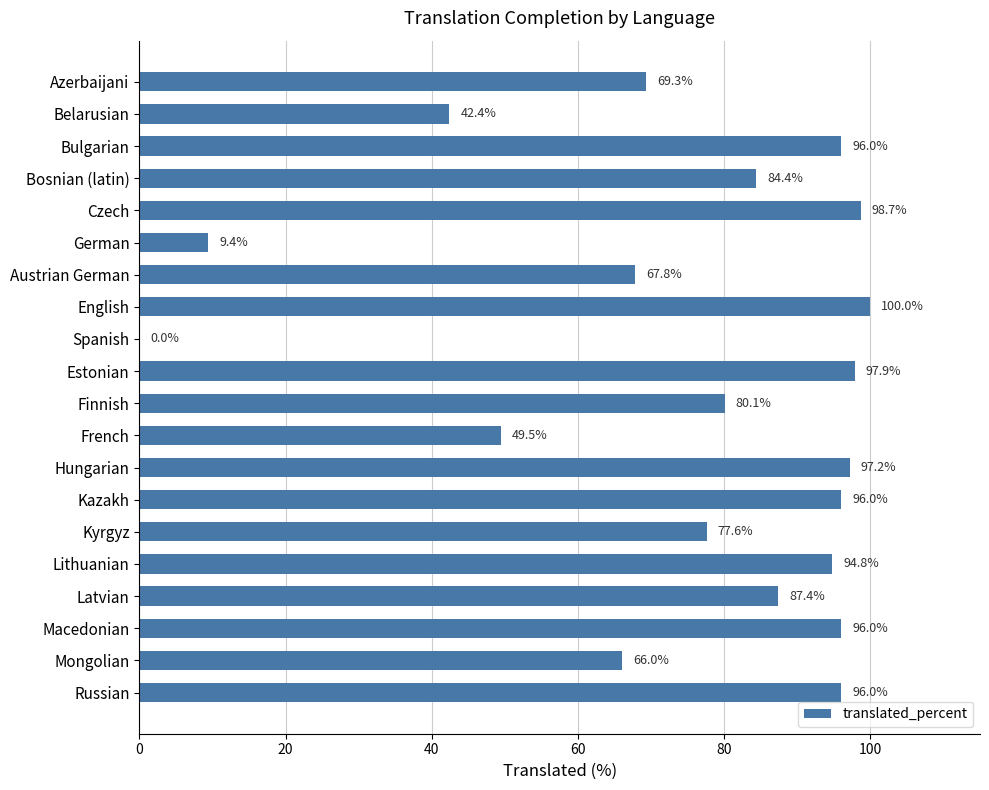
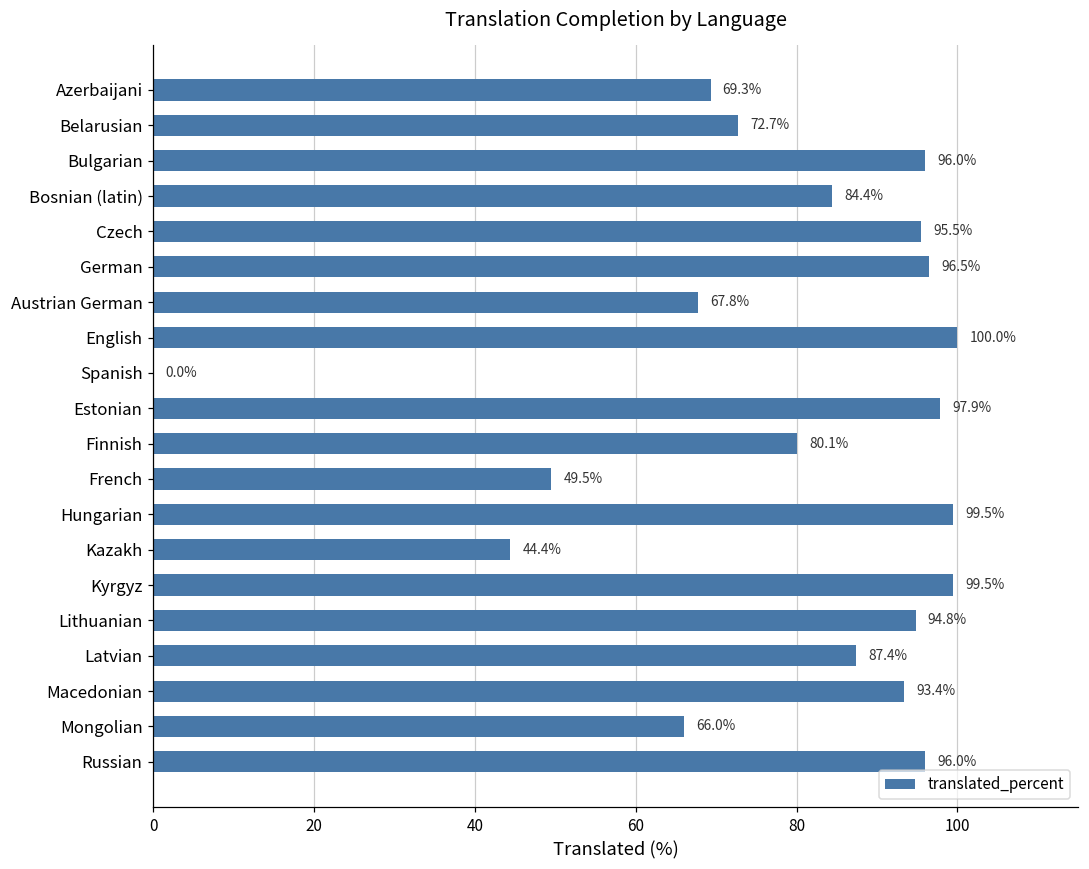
Belarusian: 42.4% -> 72.7%
Czech: 98.7% -> 95.5%
German: 9.4% -> 96.5%
Hungarian: 97.2% -> 99.5%
Kazakh: 96.0% -> 44.4%
Kyrgyz: 77.6% -> 99.5%
Macedonian: 96.0% -> 93.4%
